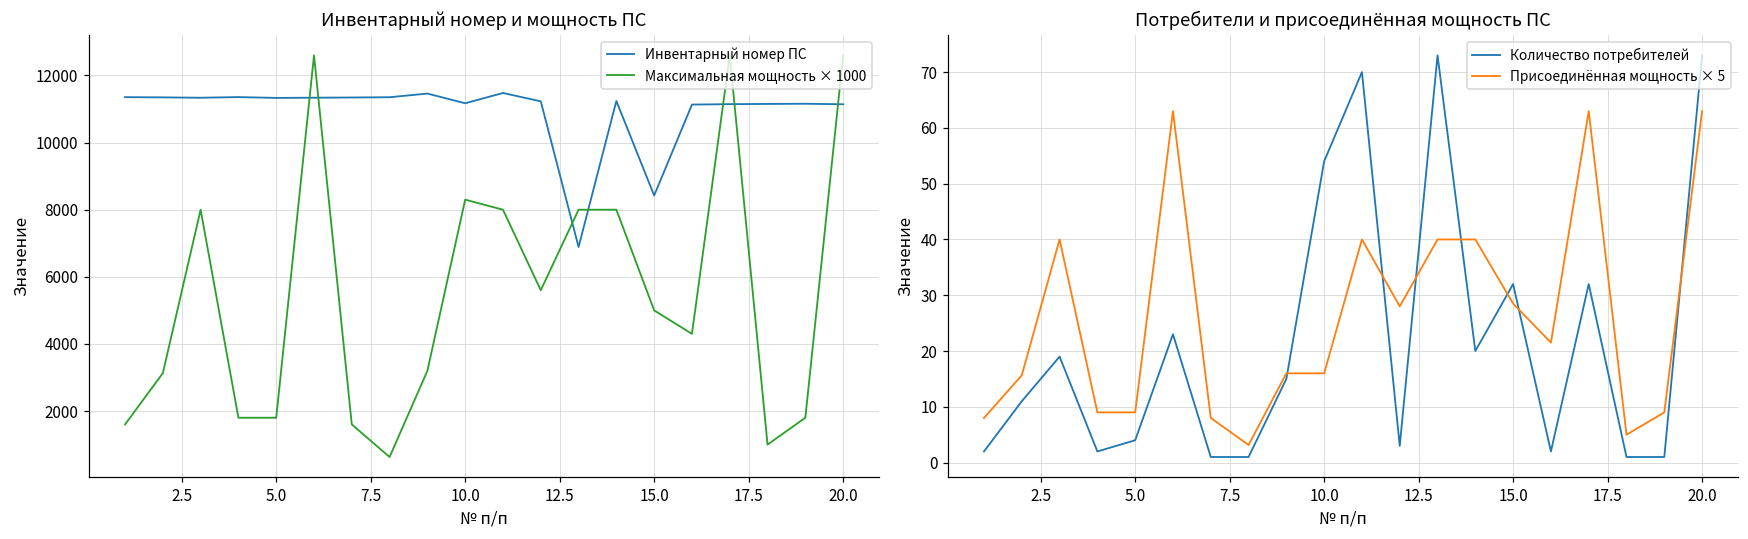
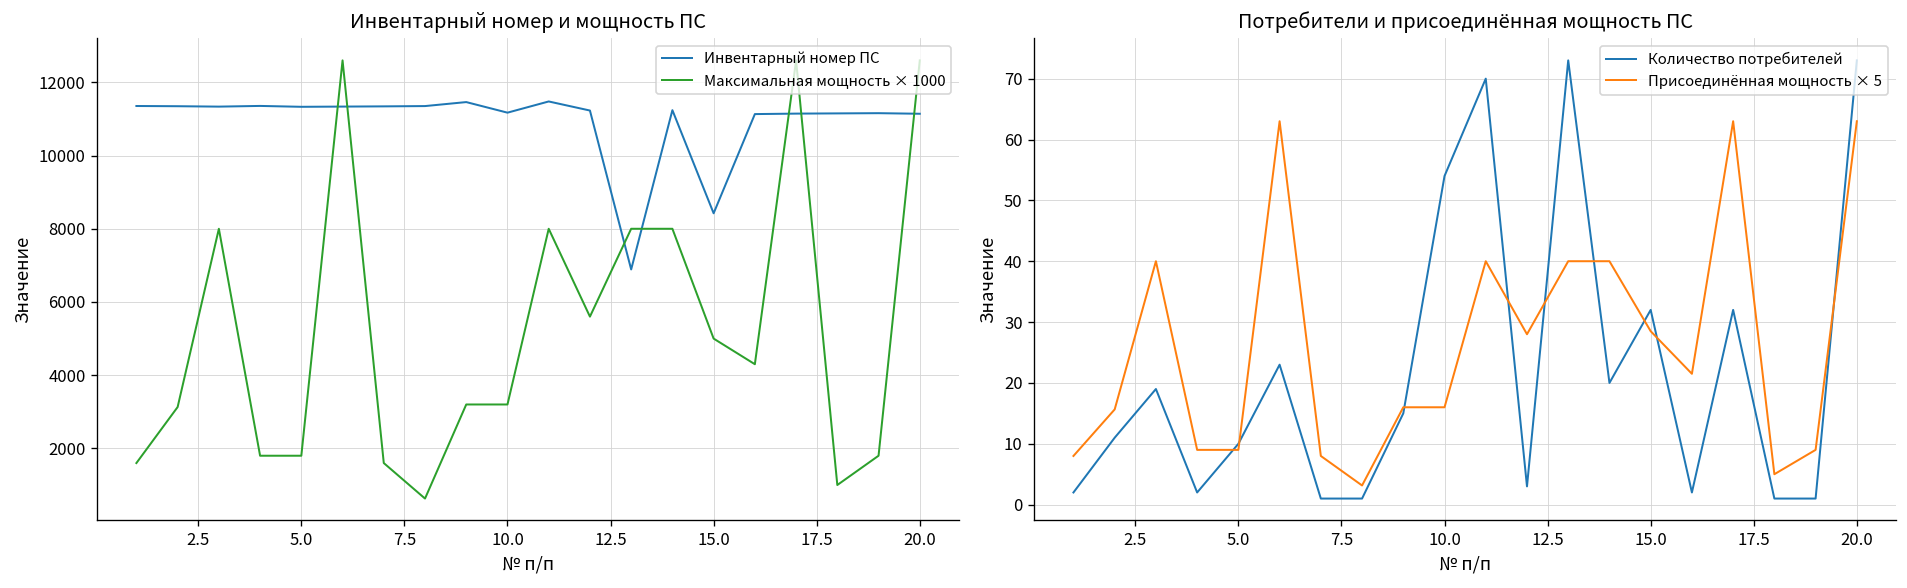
Инвентарный номер и мощность ПС, Максимальная мощность × 1000, 10.0: 8300 -> 3200
Потребители и присоединённая мощность ПС, Количество потребителей, 5.0: 4 -> 10
